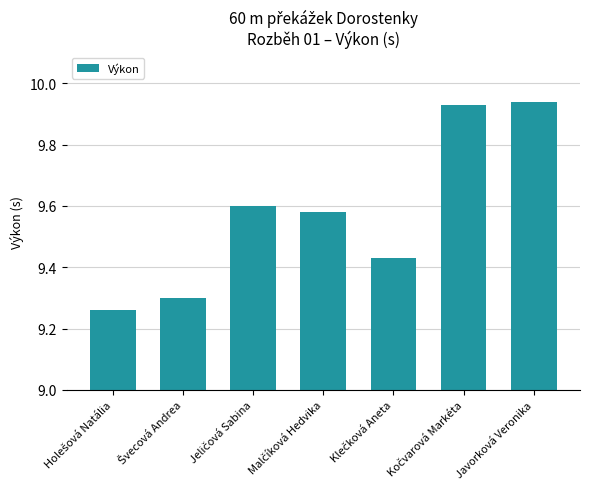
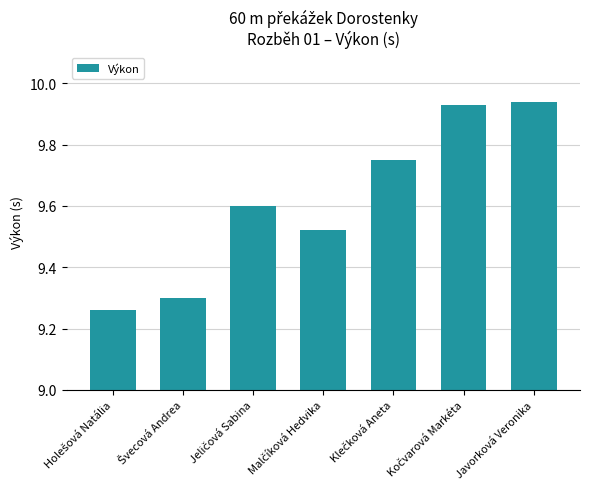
Malčíková Hedvika: 9.58 -> 9.52
Klečková Aneta: 9.43 -> 9.75
